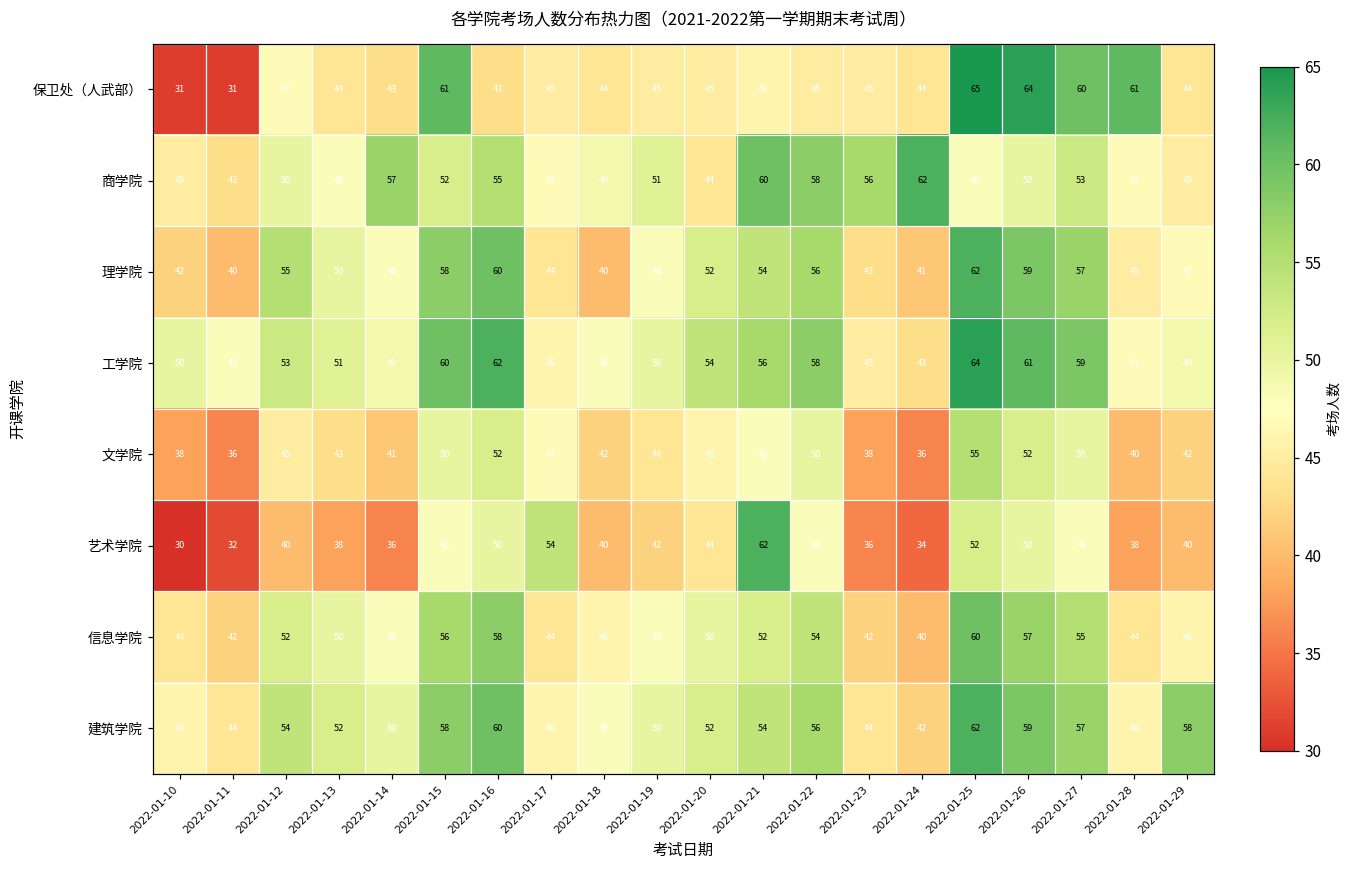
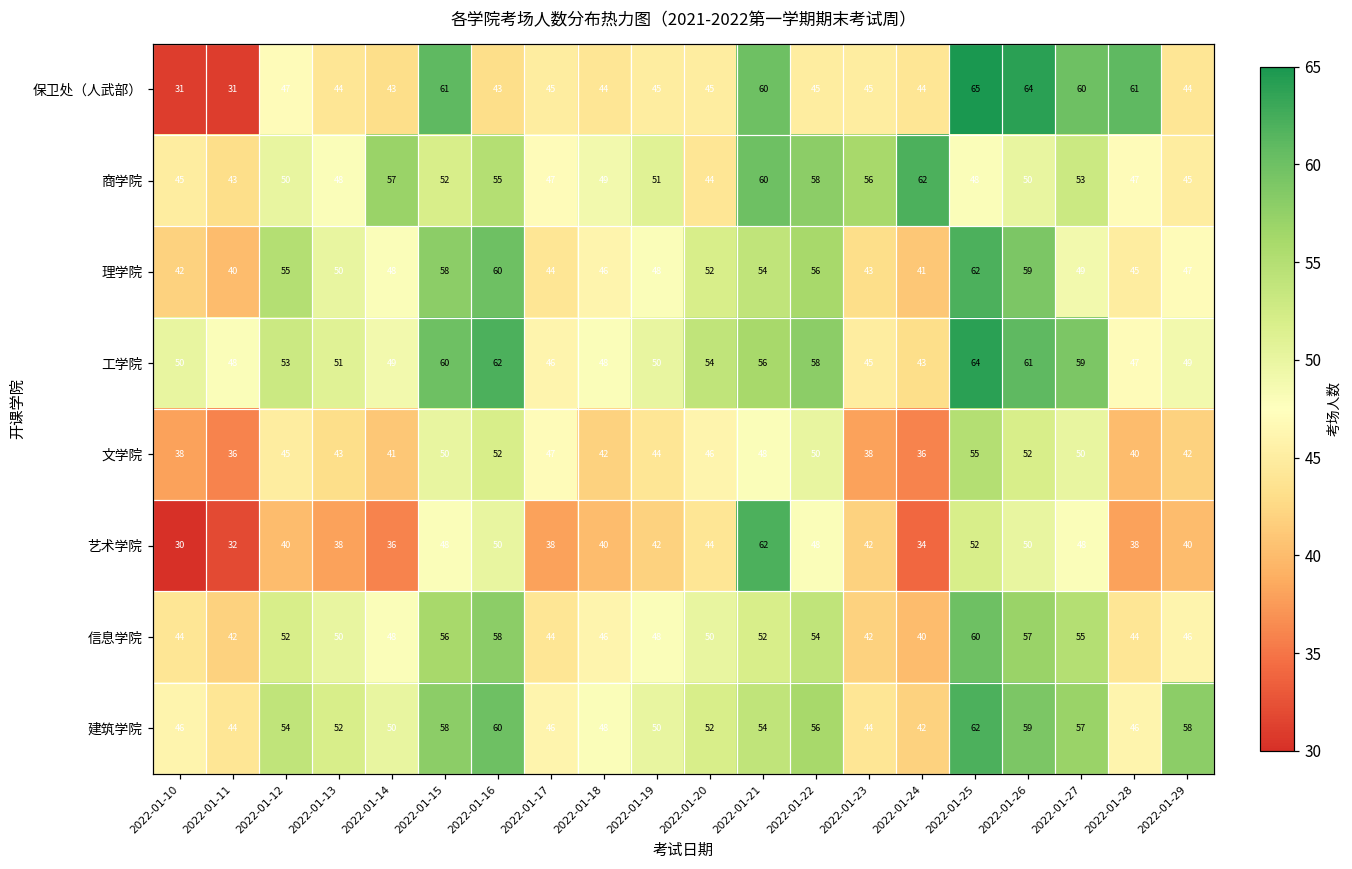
保卫处（人武部）, 2022-01-21: 46 -> 60
理学院, 2022-01-18: 40 -> 46
理学院, 2022-01-27: 57 -> 49
艺术学院, 2022-01-17: 54 -> 38
艺术学院, 2022-01-23: 36 -> 42
